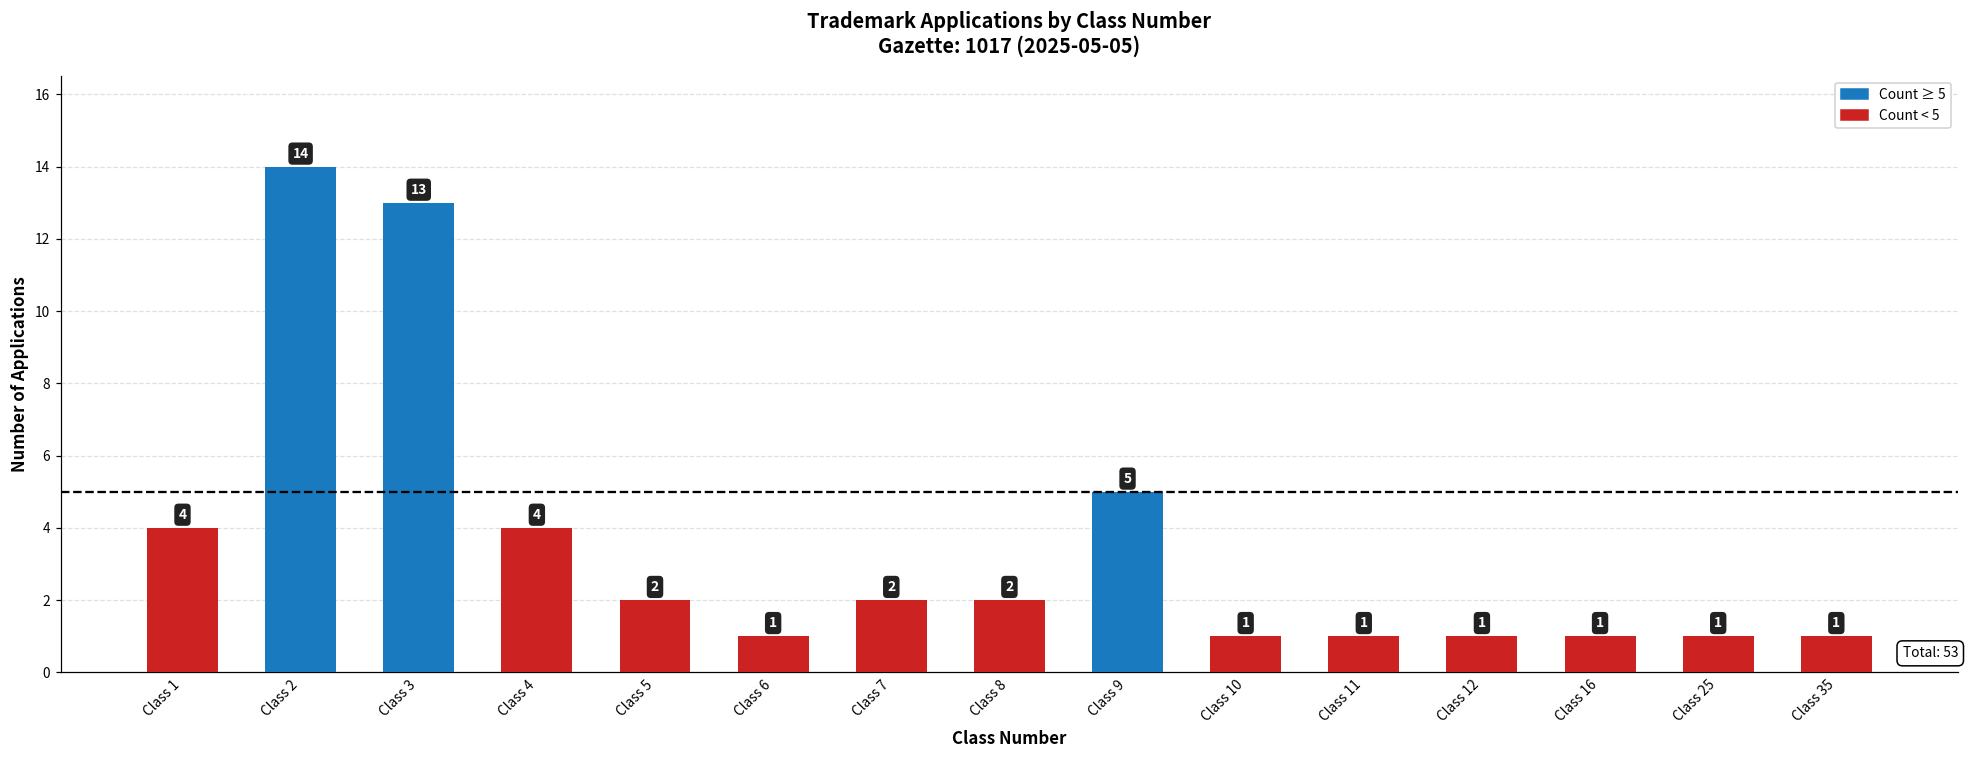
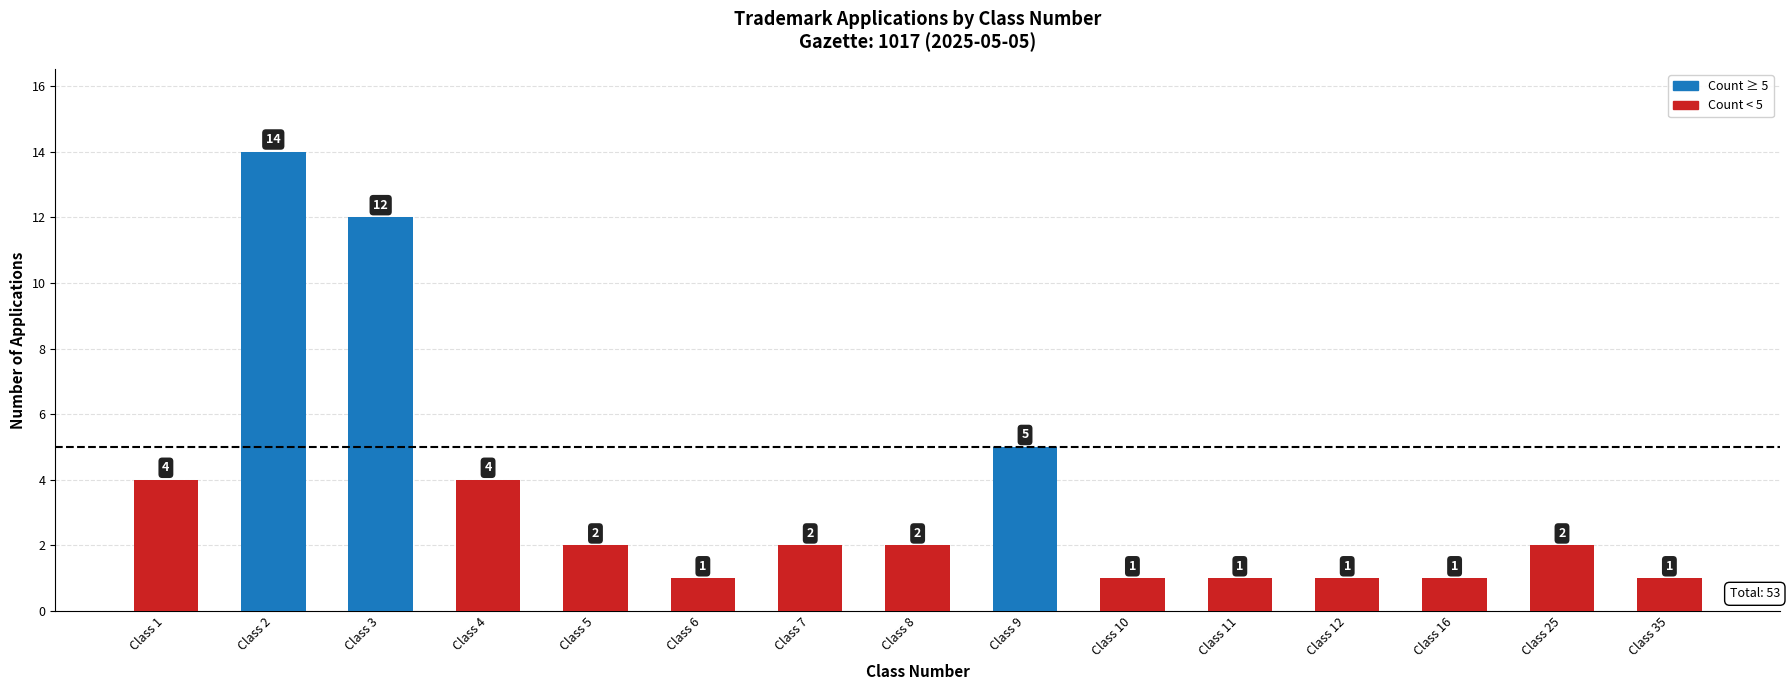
Class 3: 13 -> 12
Class 25: 1 -> 2
